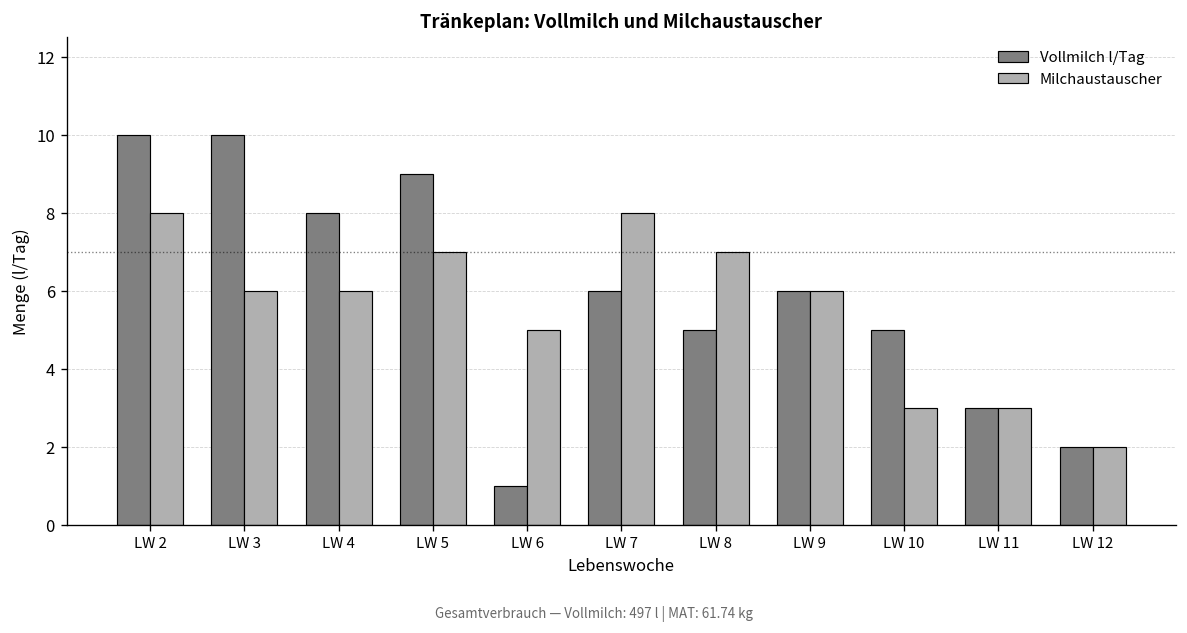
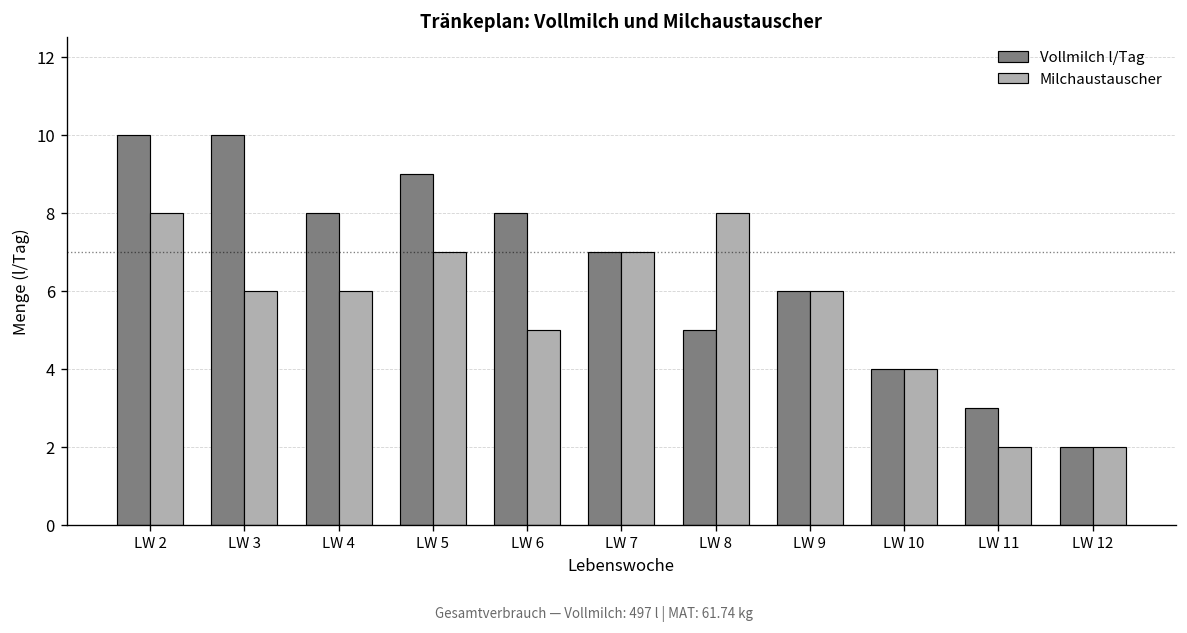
Vollmilch l/Tag, LW 6: 1 -> 8
Vollmilch l/Tag, LW 7: 6 -> 7
Milchaustauscher, LW 7: 8 -> 7
Milchaustauscher, LW 8: 7 -> 8
Vollmilch l/Tag, LW 10: 5 -> 4
Milchaustauscher, LW 10: 3 -> 4
Milchaustauscher, LW 11: 3 -> 2
